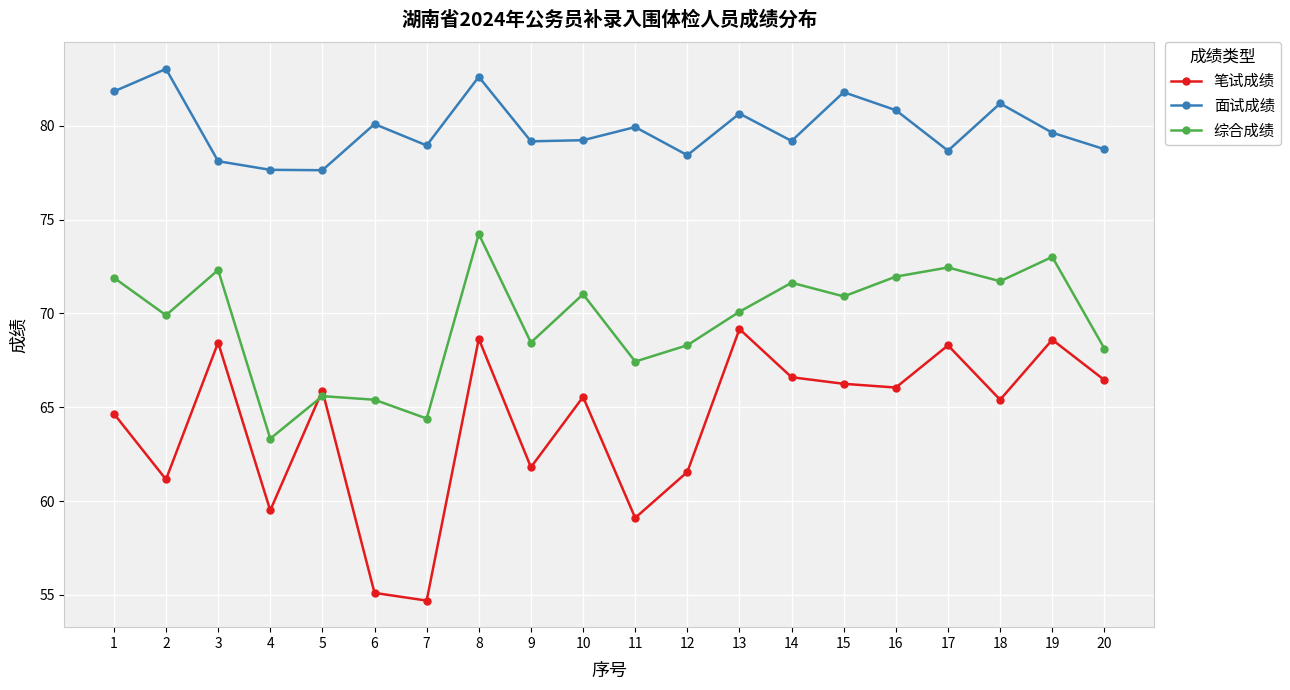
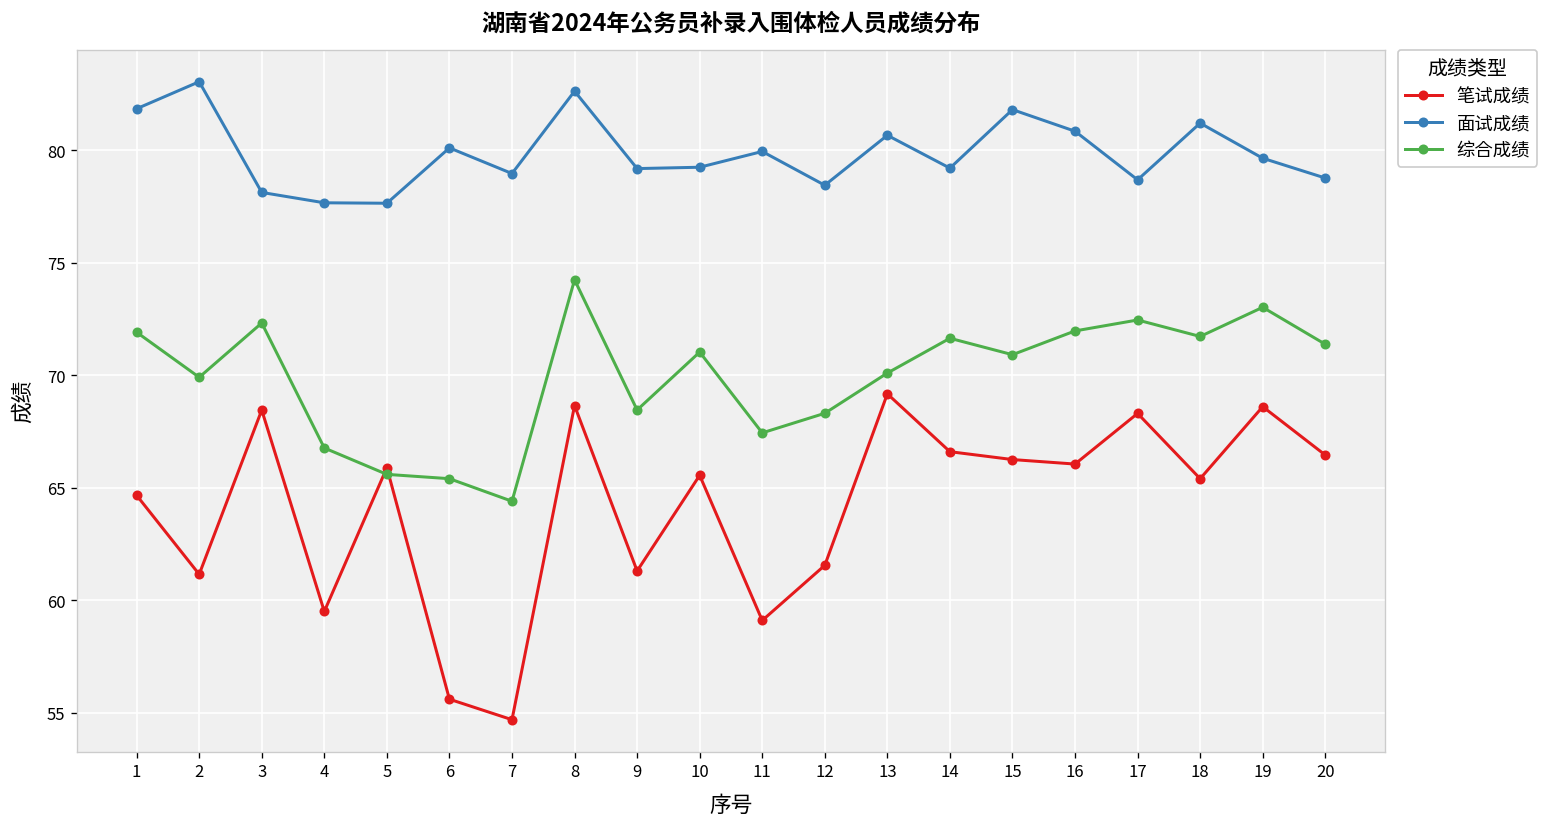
综合成绩, 4: 63.3 -> 66.8
笔试成绩, 6: 55.1 -> 55.6
笔试成绩, 9: 61.8 -> 61.3
综合成绩, 20: 68.1 -> 71.4
